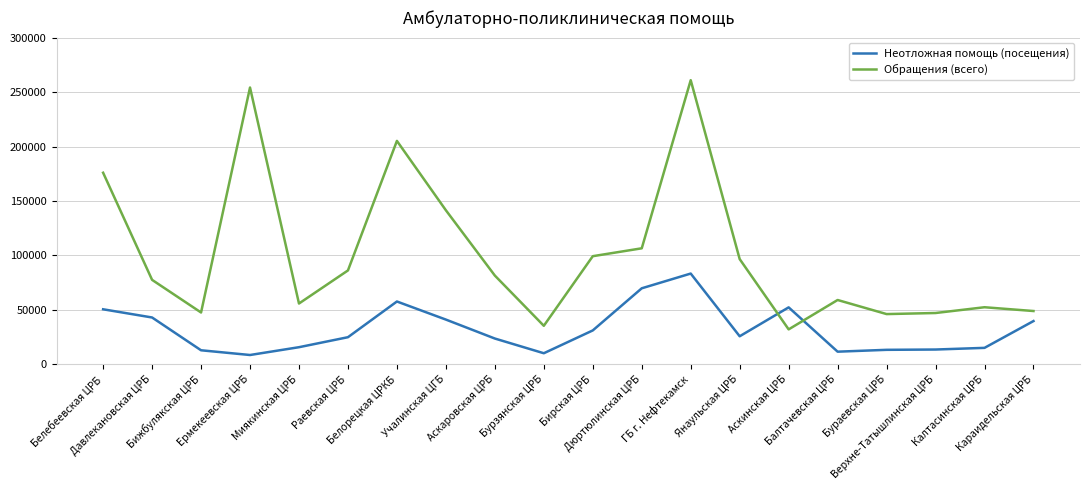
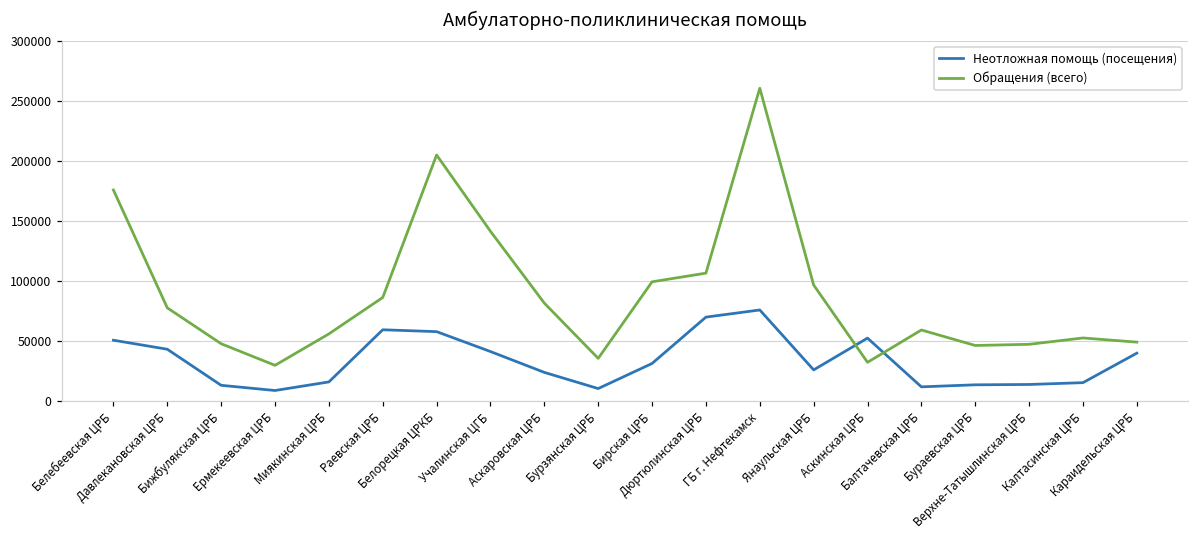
Обращения (всего), Ермекеевская ЦРБ: 254000 -> 30000
Неотложная помощь (посещения), Раевская ЦРБ: 25000 -> 59000
Неотложная помощь (посещения), ГБ г. Нефтекамск: 83000 -> 76000
